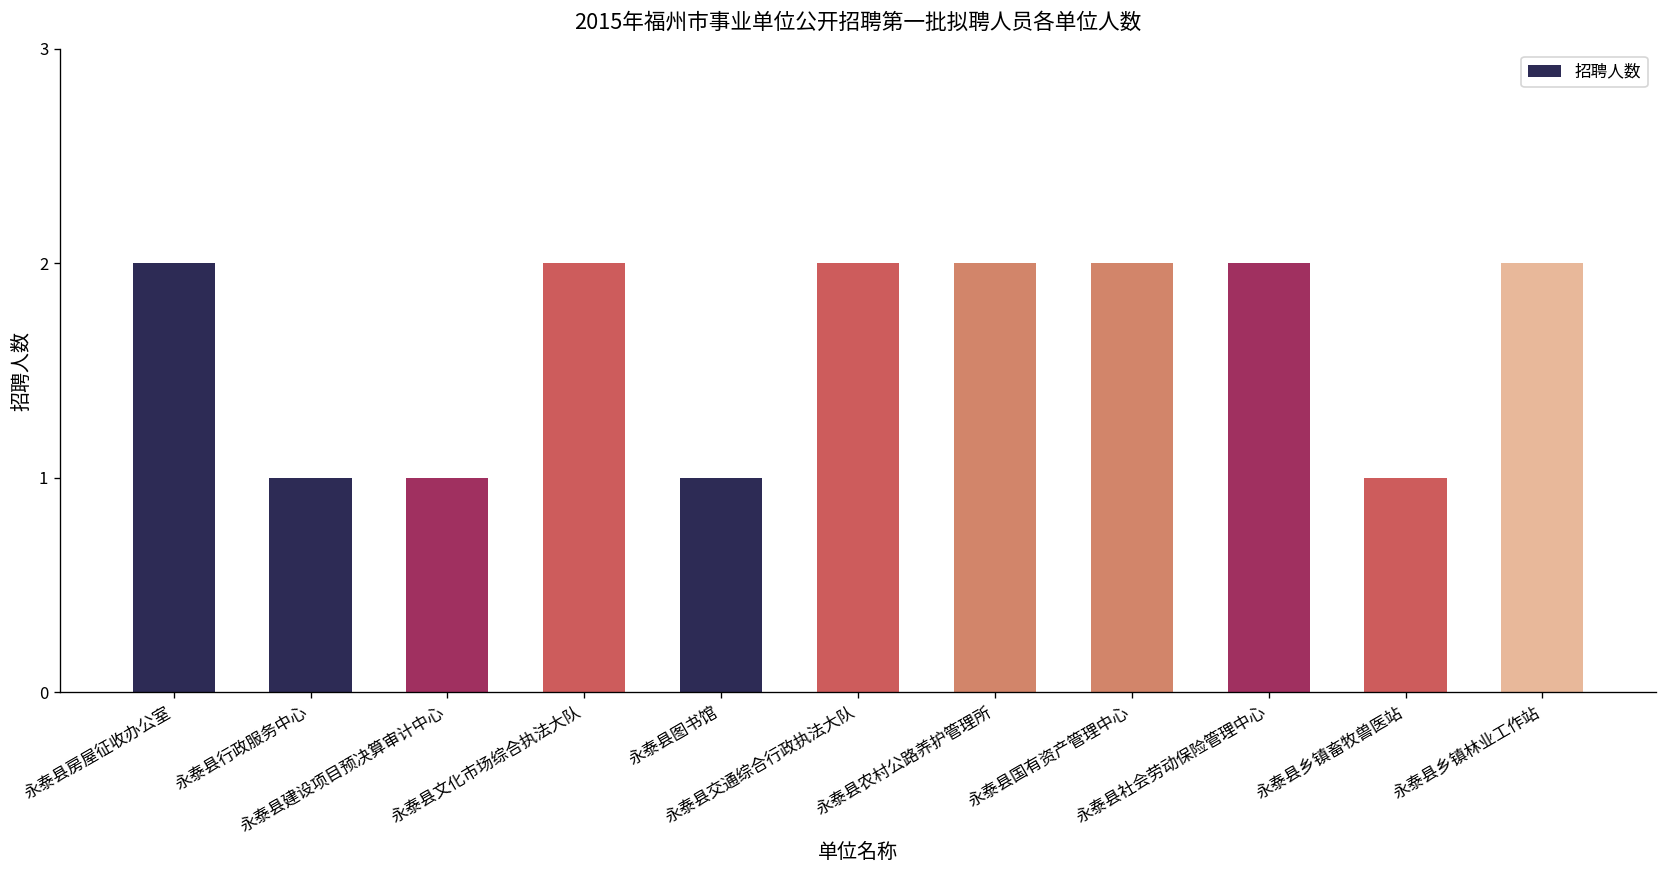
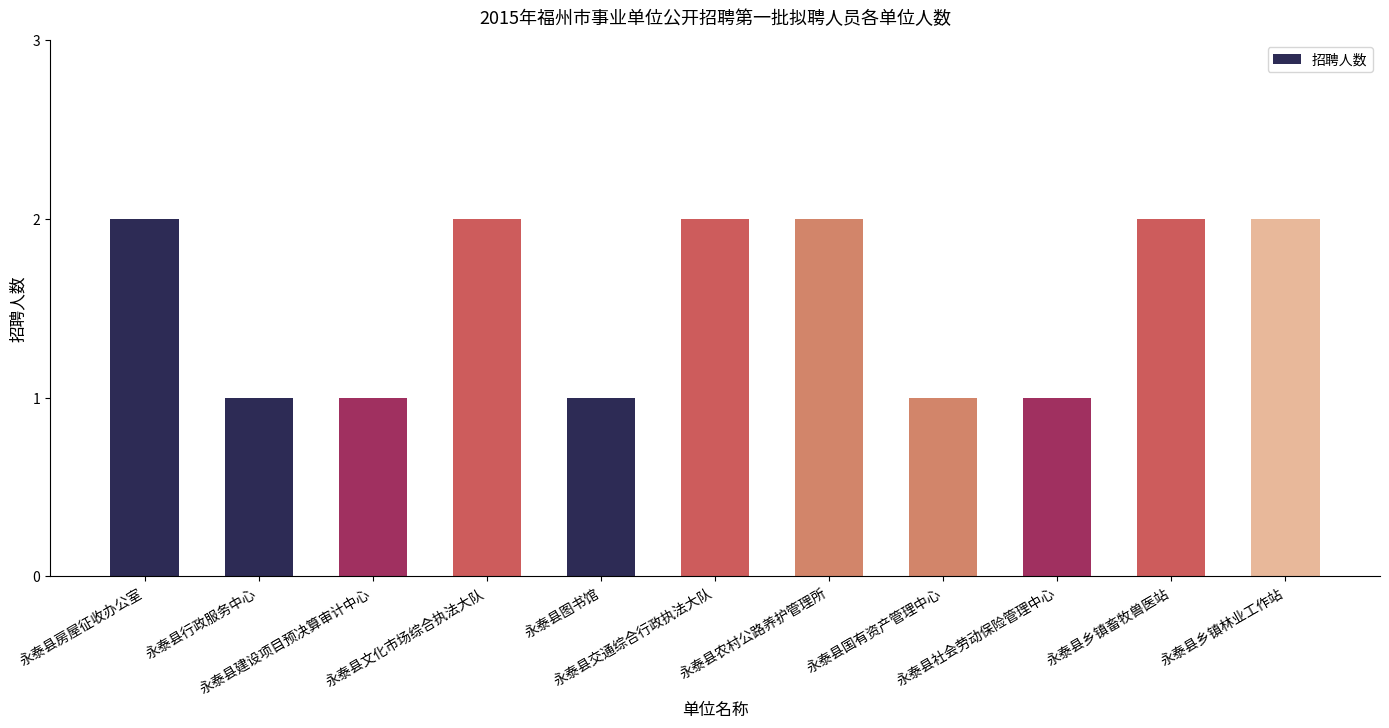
永泰县国有资产管理中心: 2 -> 1
永泰县社会劳动保险管理中心: 2 -> 1
永泰县乡镇畜牧兽医站: 1 -> 2
